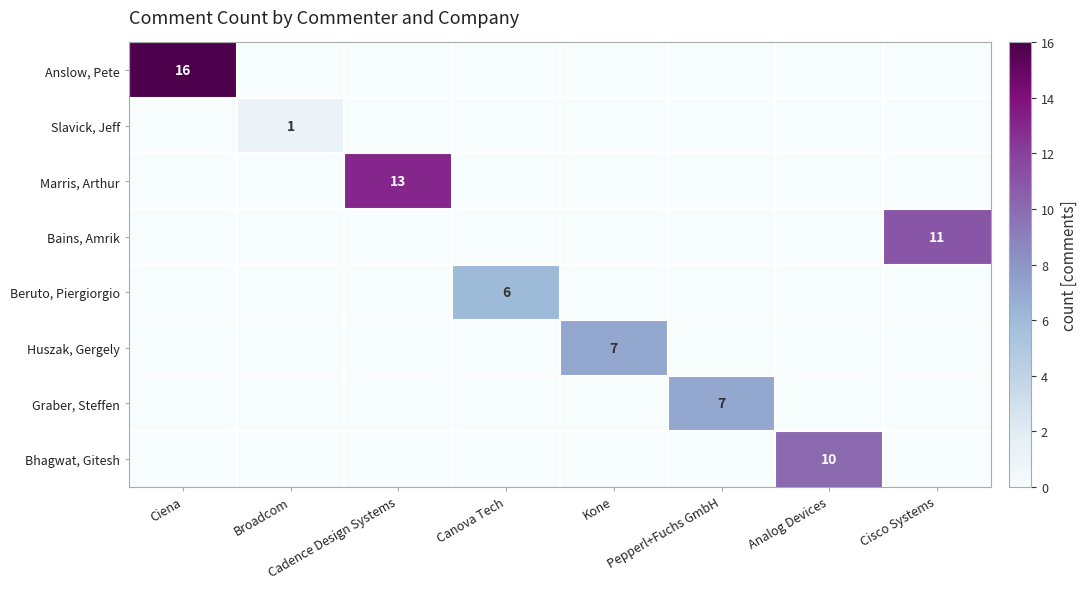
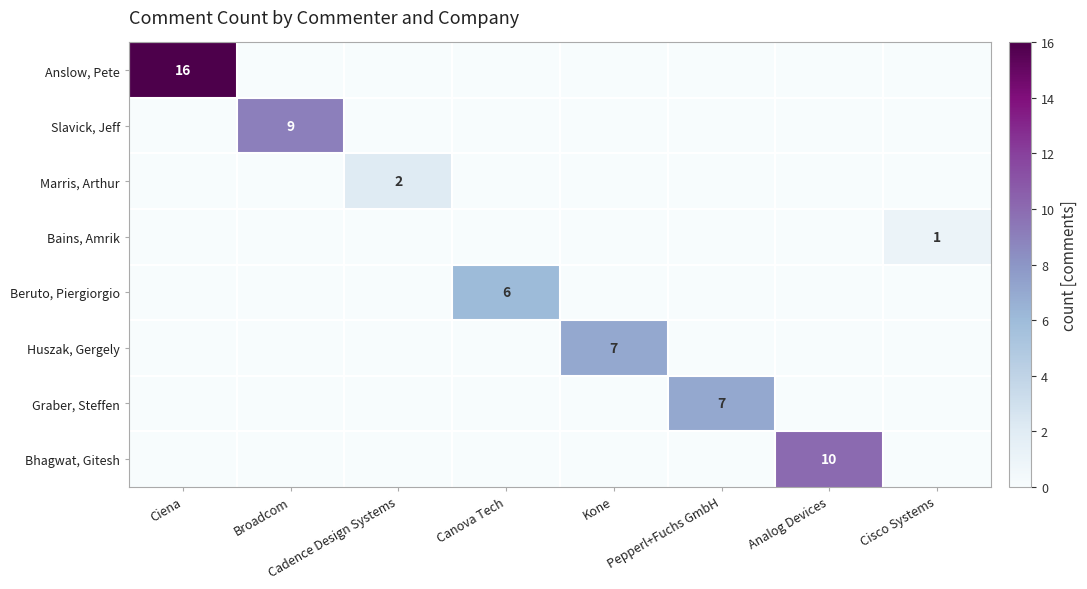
Slavick, Jeff, Broadcom: 1 -> 9
Marris, Arthur, Cadence Design Systems: 13 -> 2
Bains, Amrik, Cisco Systems: 11 -> 1
